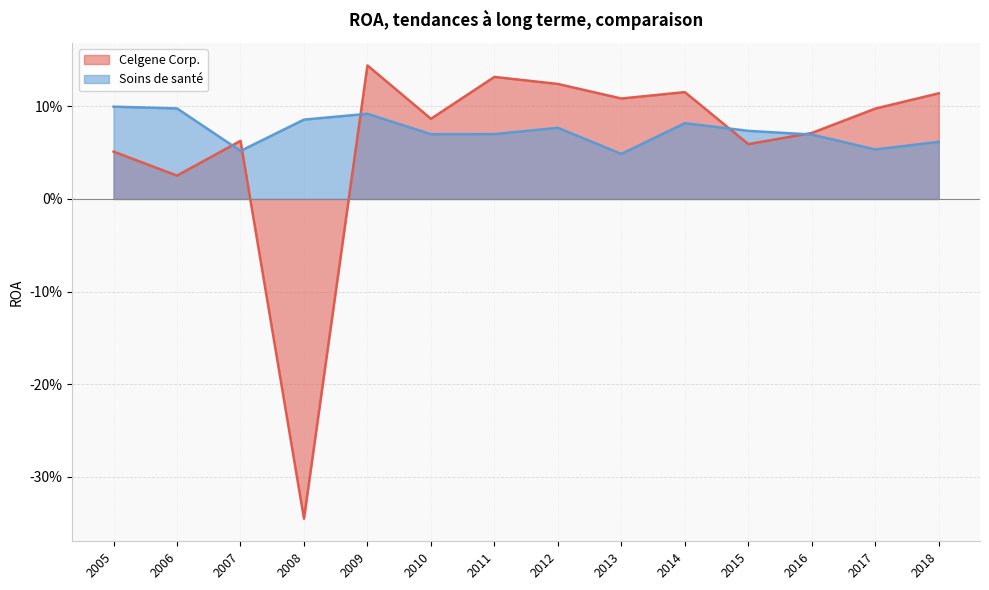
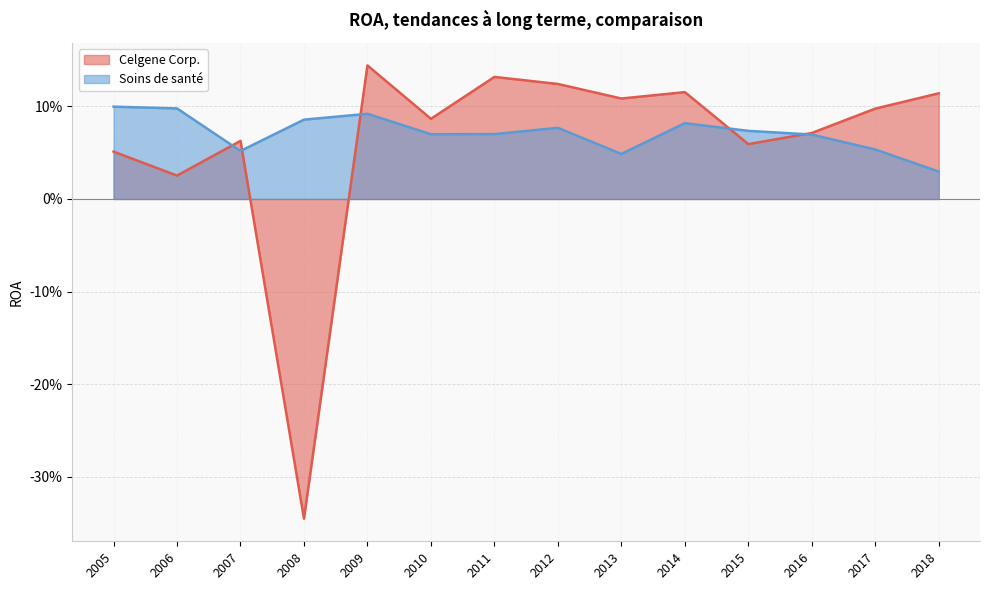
Soins de santé, 2018: 6% -> 3%
